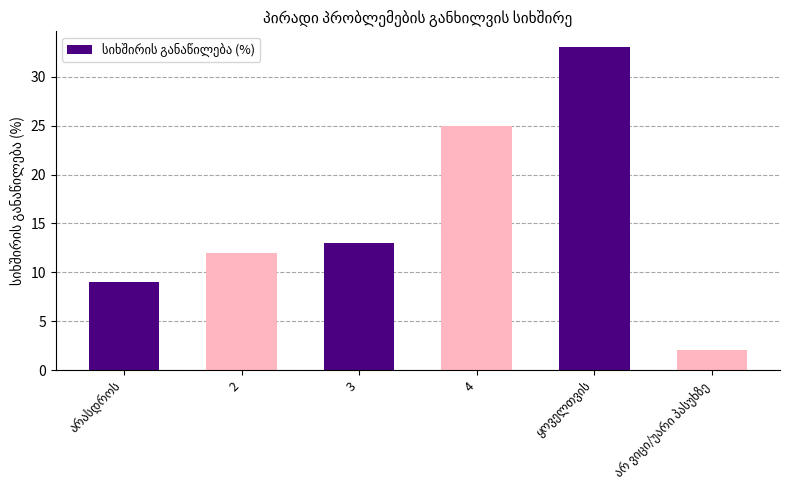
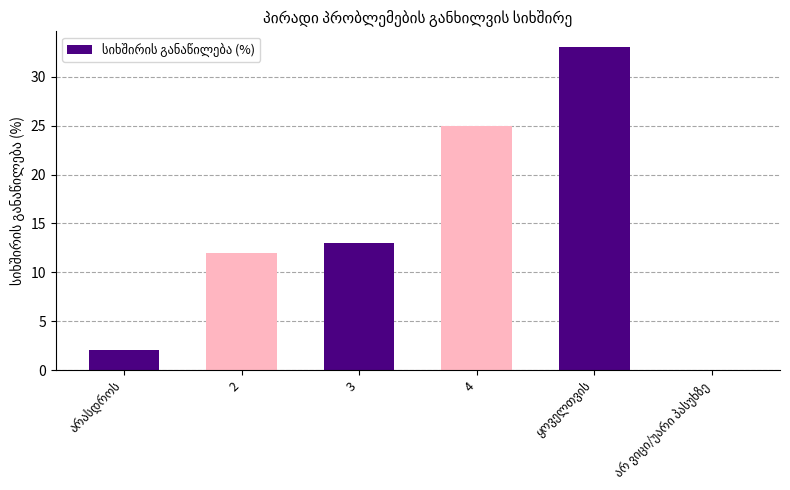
არასდროს: 9 -> 2
არ ვიცი/უარი პასუხზე: 2 -> 0
